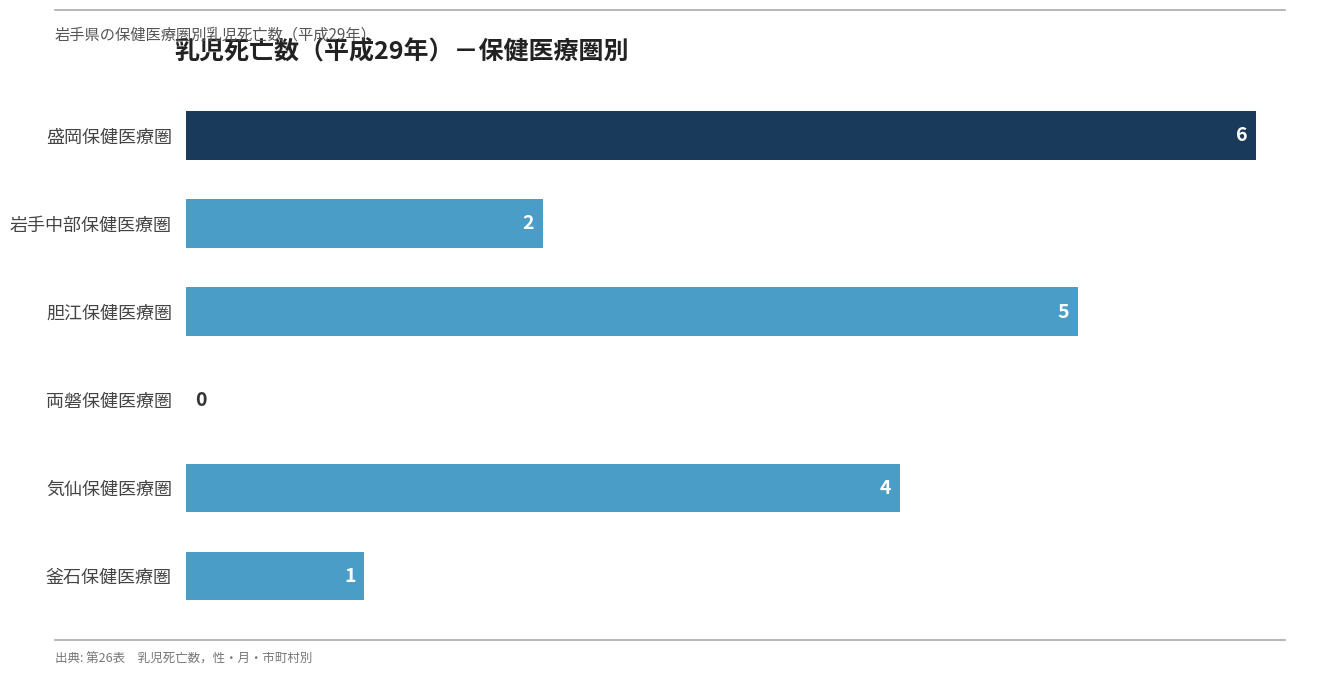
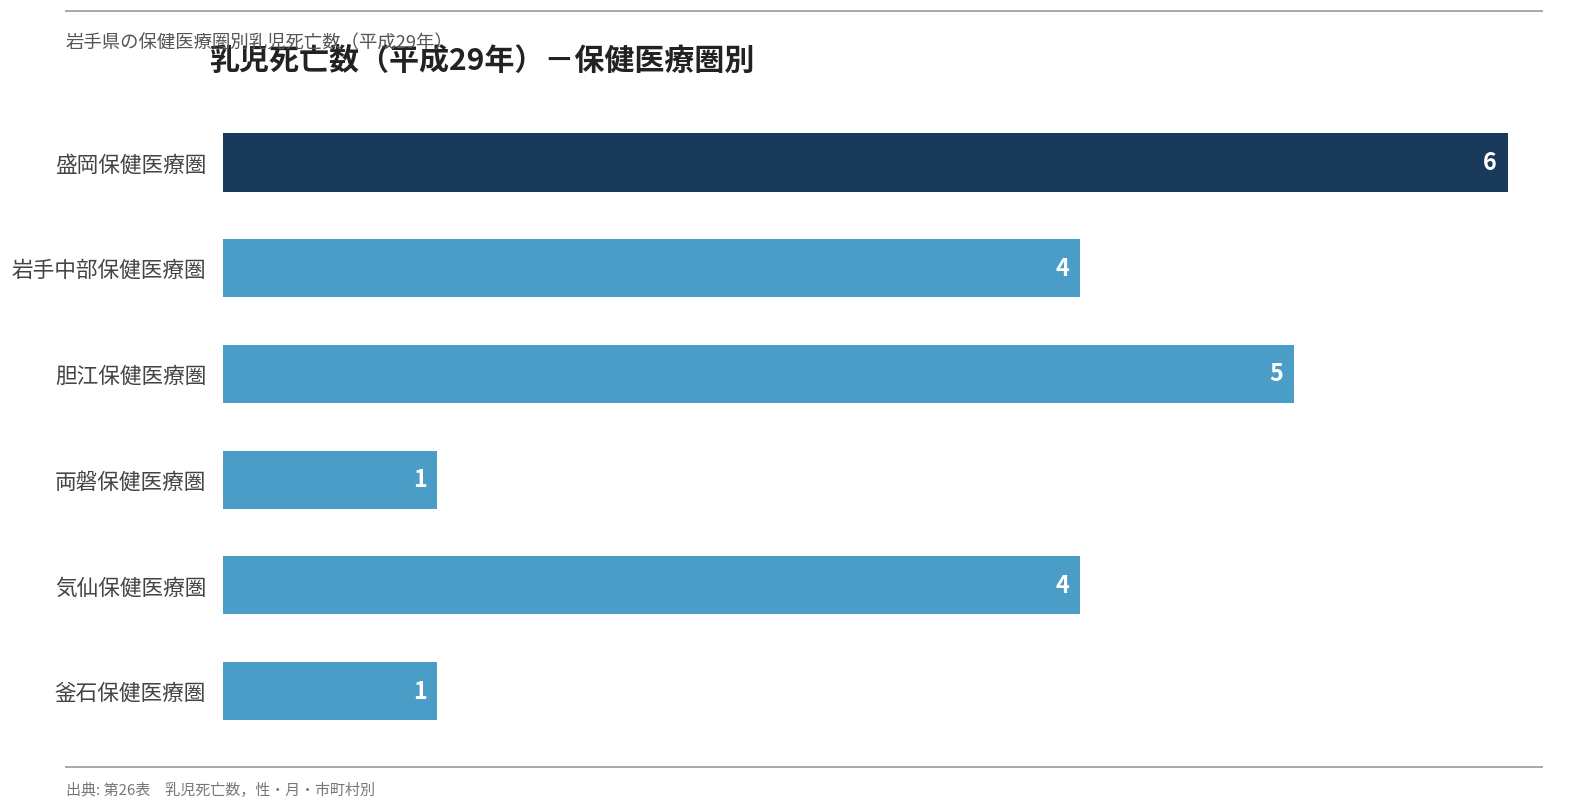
岩手中部保健医療圏: 2 -> 4
両磐保健医療圏: 0 -> 1
